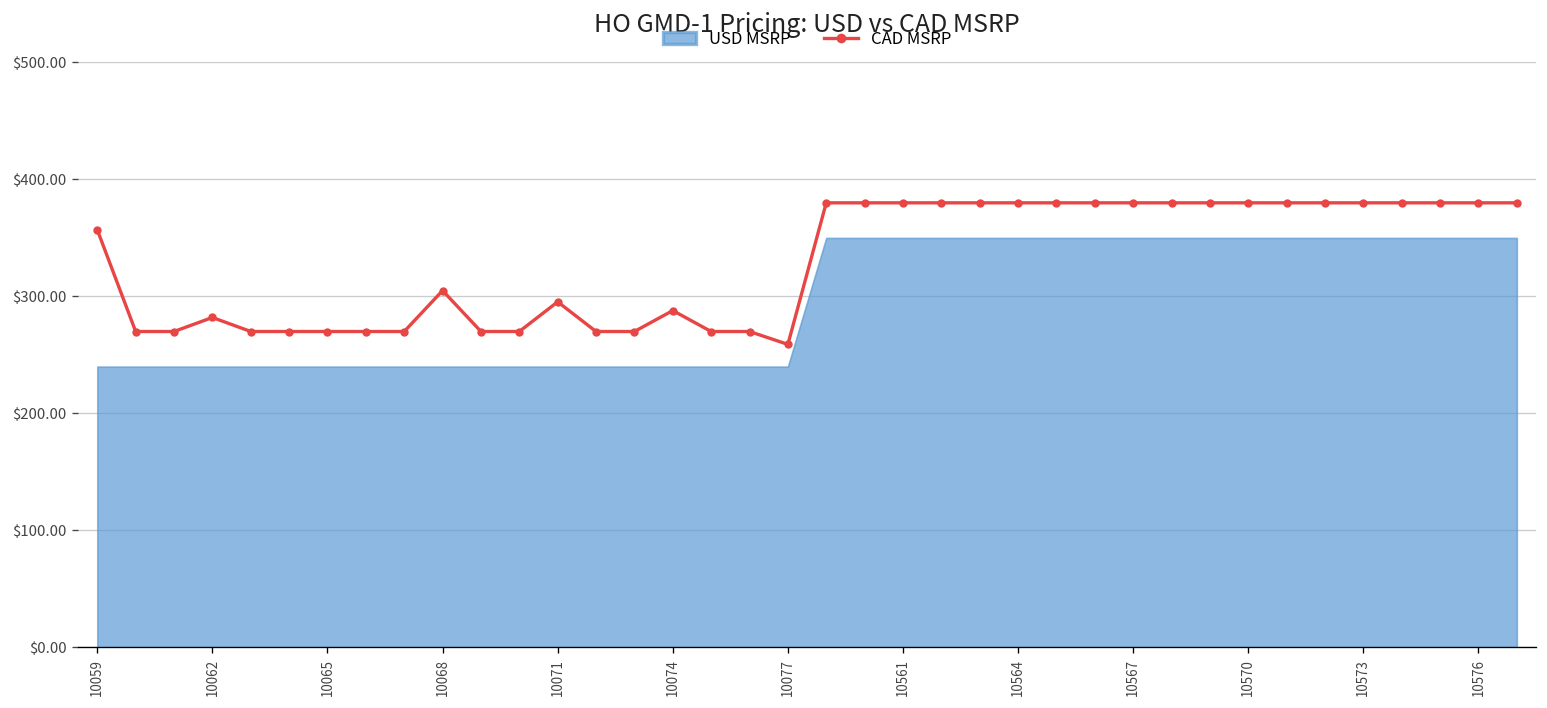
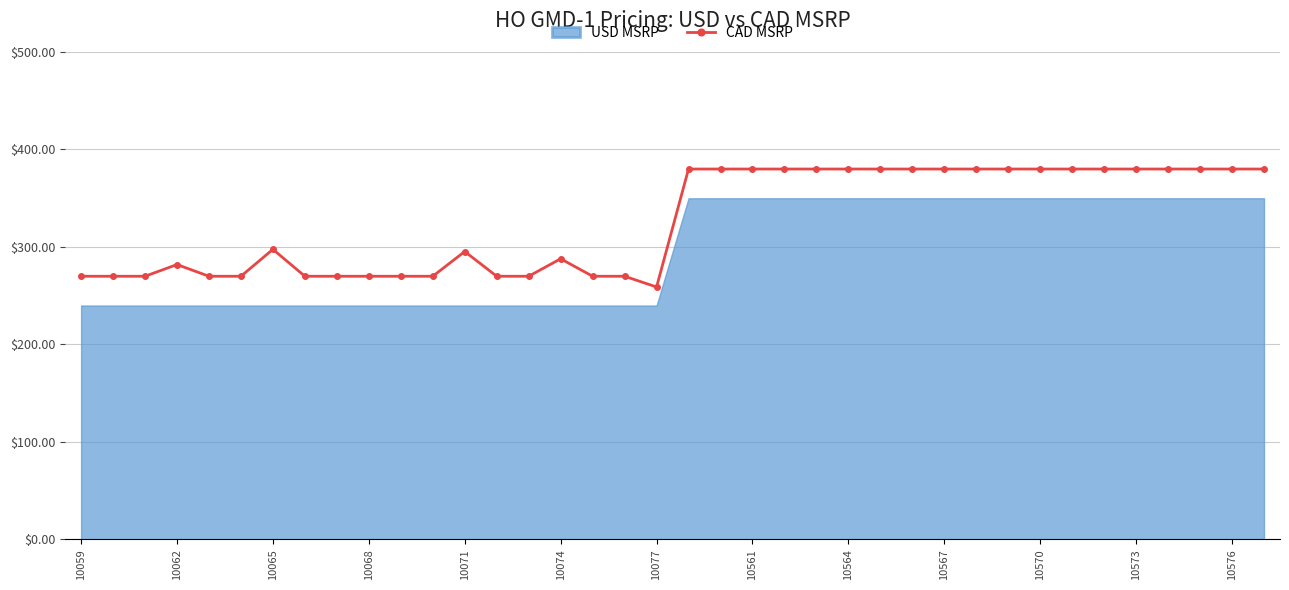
CAD MSRP, 10059: $360 -> $270
CAD MSRP, 10065: $270 -> $300
CAD MSRP, 10068: $300 -> $270
